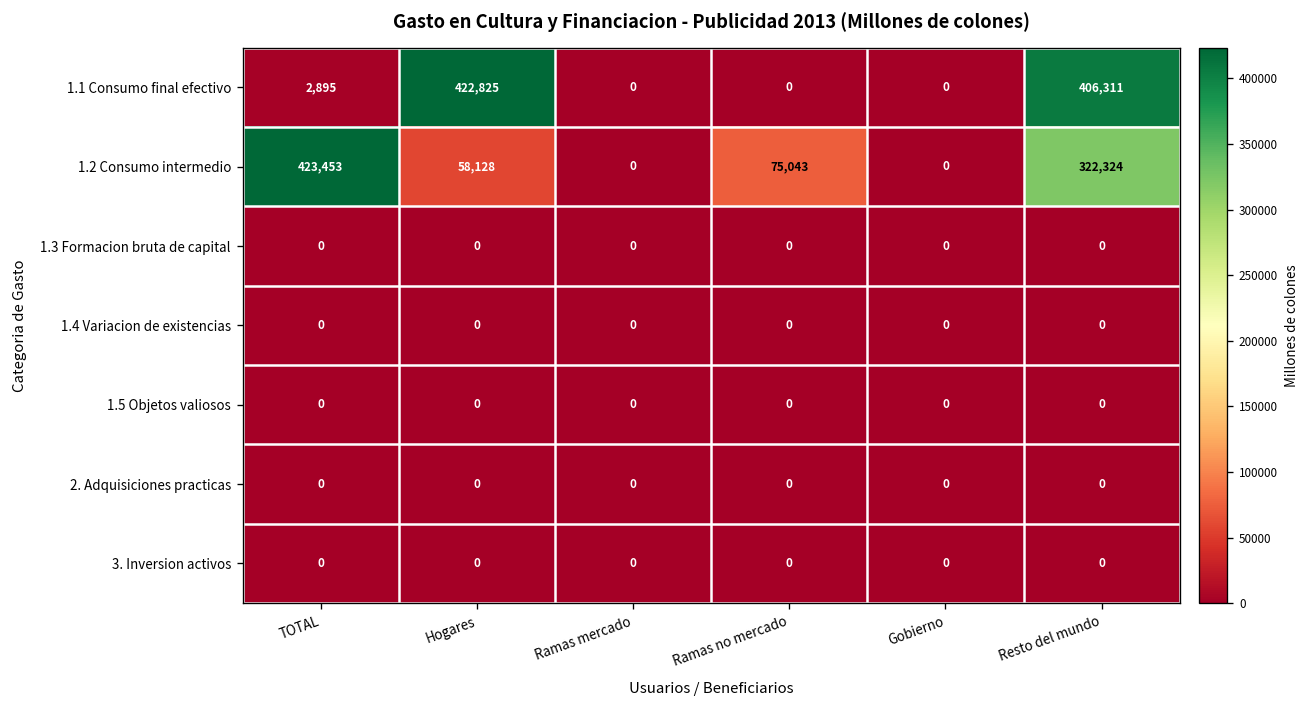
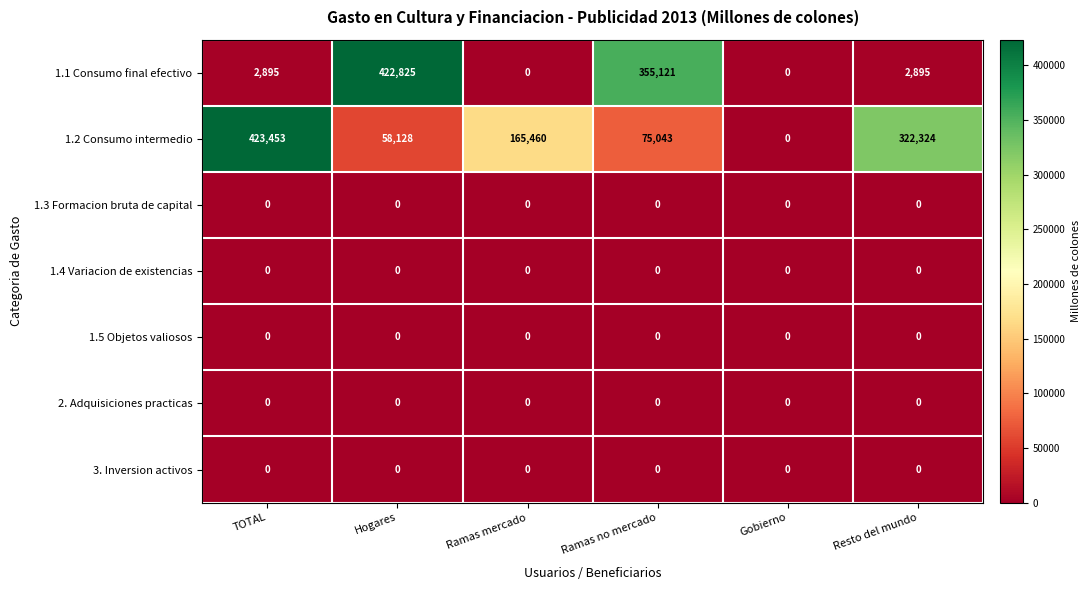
1.1 Consumo final efectivo, Ramas no mercado: 0 -> 355,121
1.1 Consumo final efectivo, Resto del mundo: 406,311 -> 2,895
1.2 Consumo intermedio, Ramas mercado: 0 -> 165,460
